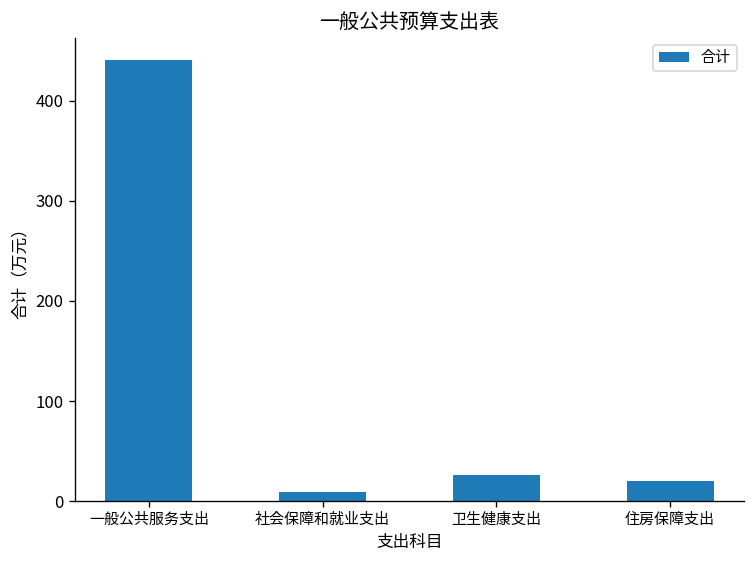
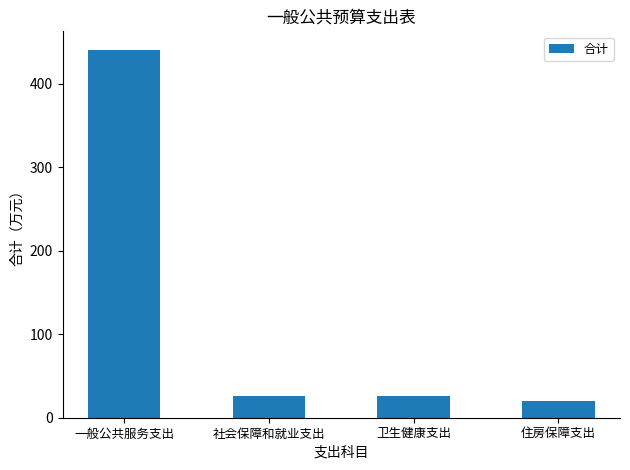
社会保障和就业支出: 10 -> 30
